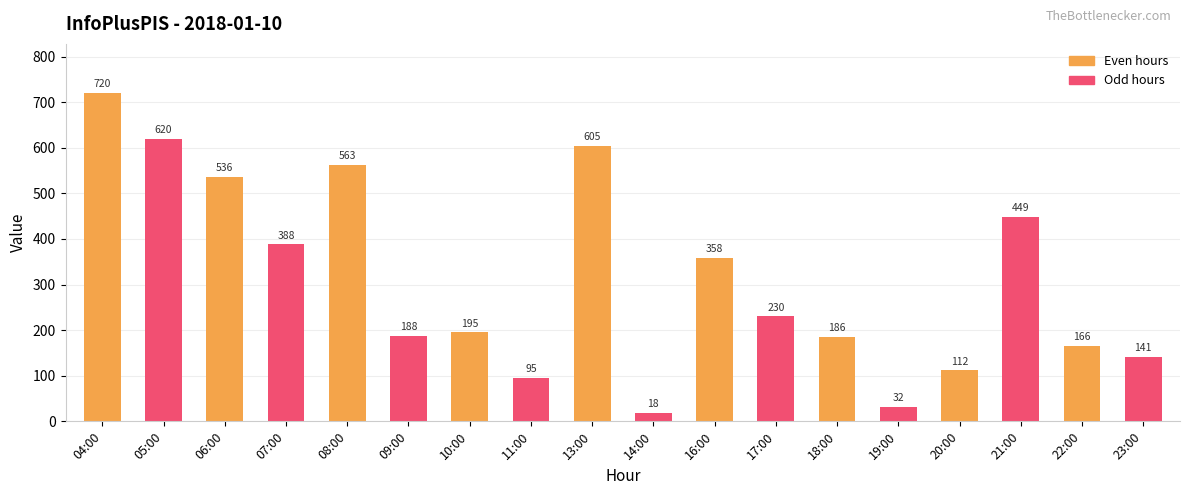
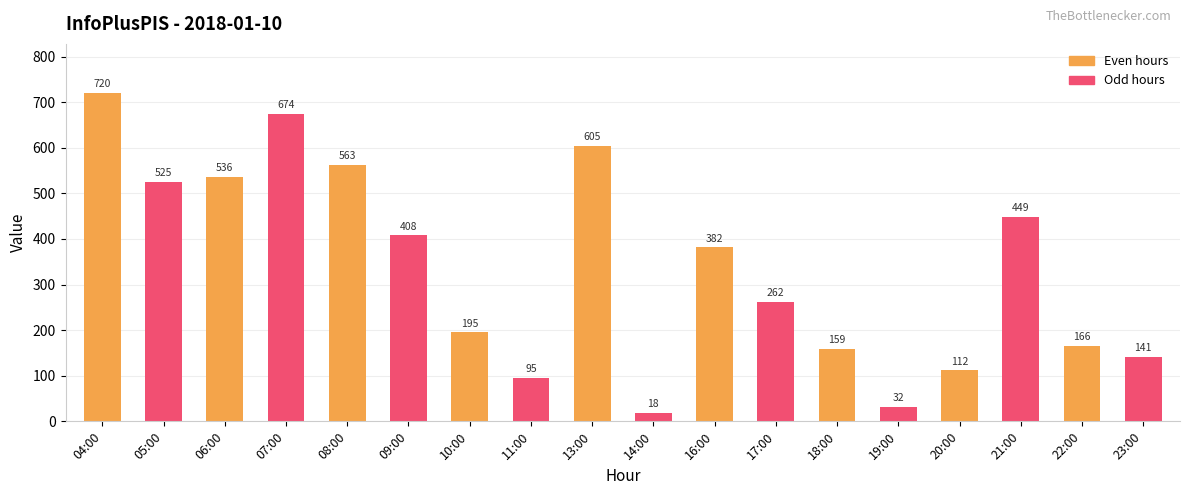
05:00: 620 -> 525
07:00: 388 -> 674
09:00: 188 -> 408
16:00: 358 -> 382
17:00: 230 -> 262
18:00: 186 -> 159
